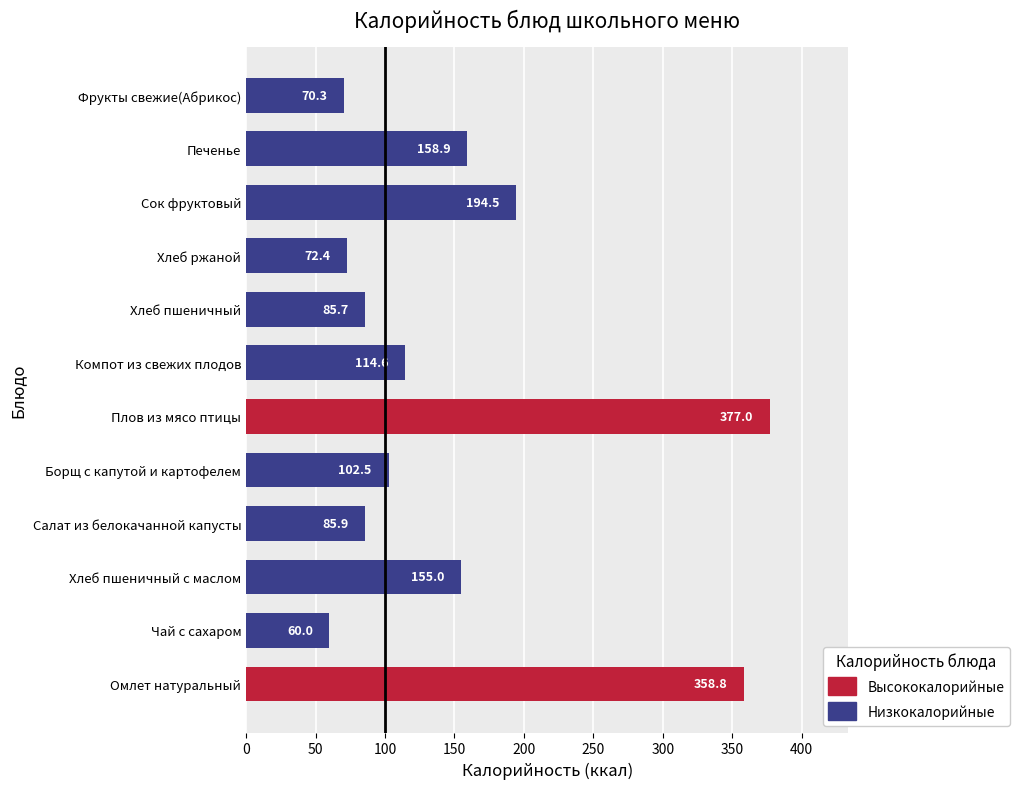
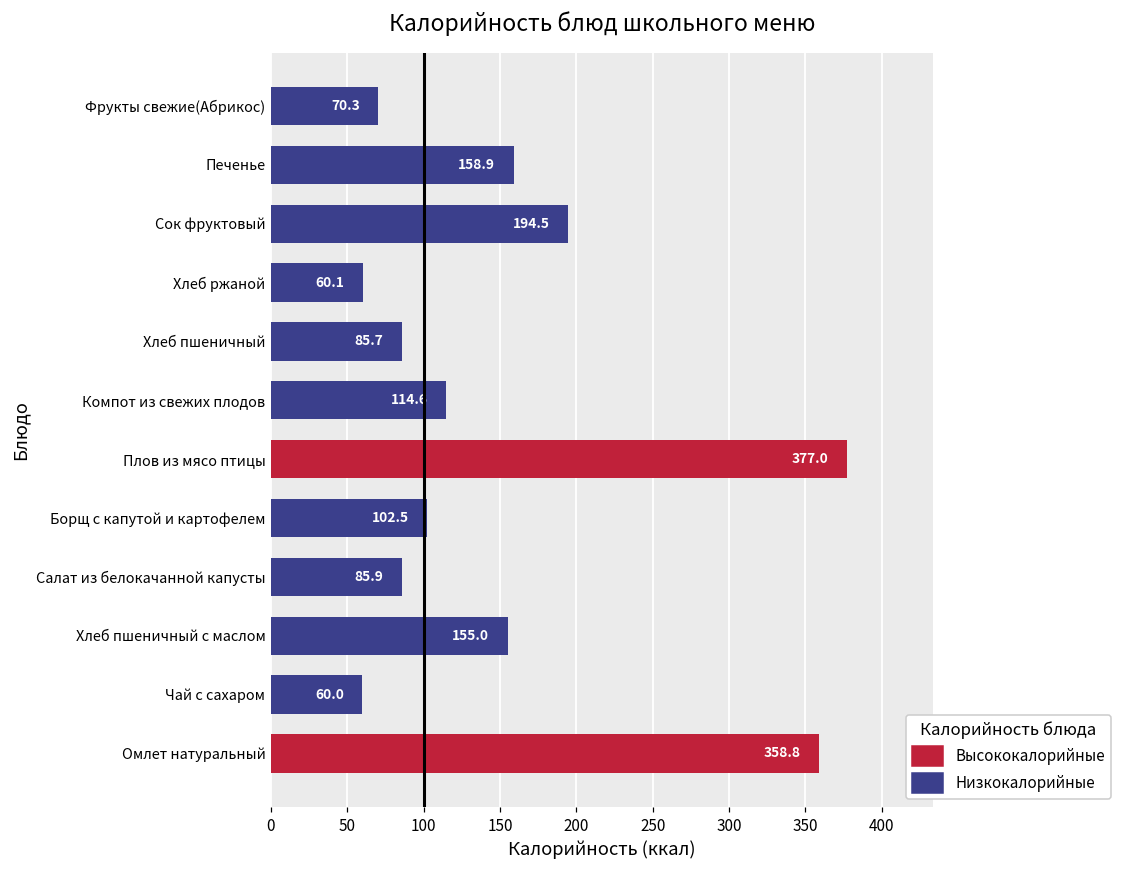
Хлеб ржаной: 72.4 -> 60.1
